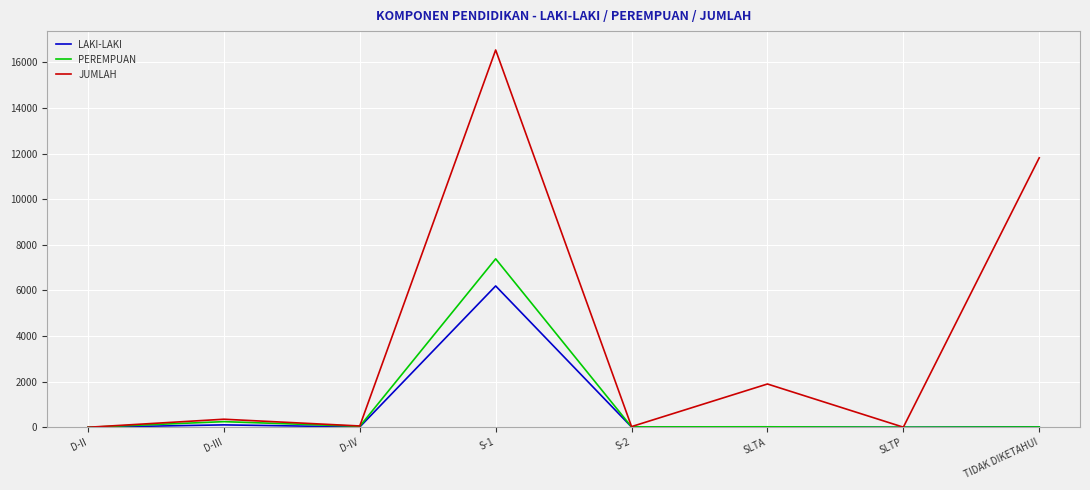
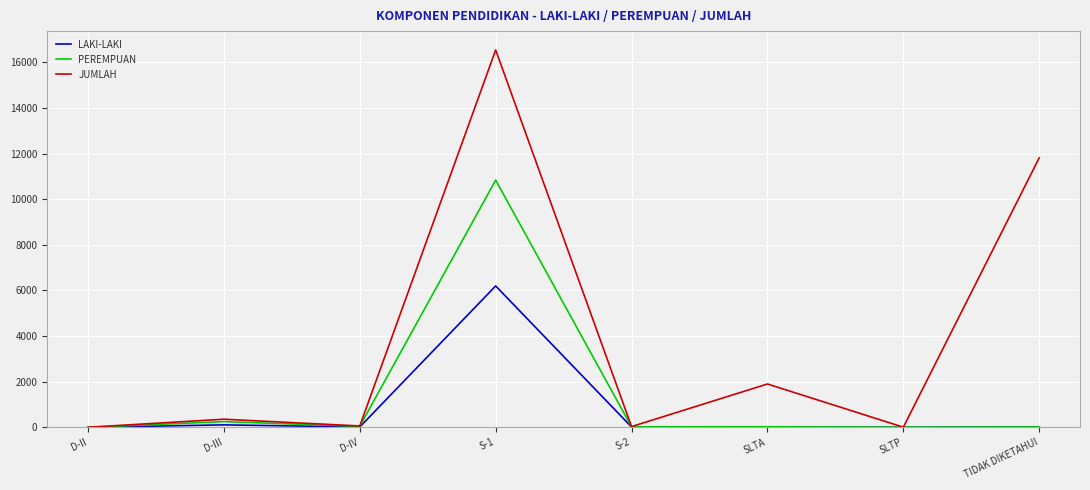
PEREMPUAN, S-1: 7400 -> 10800
